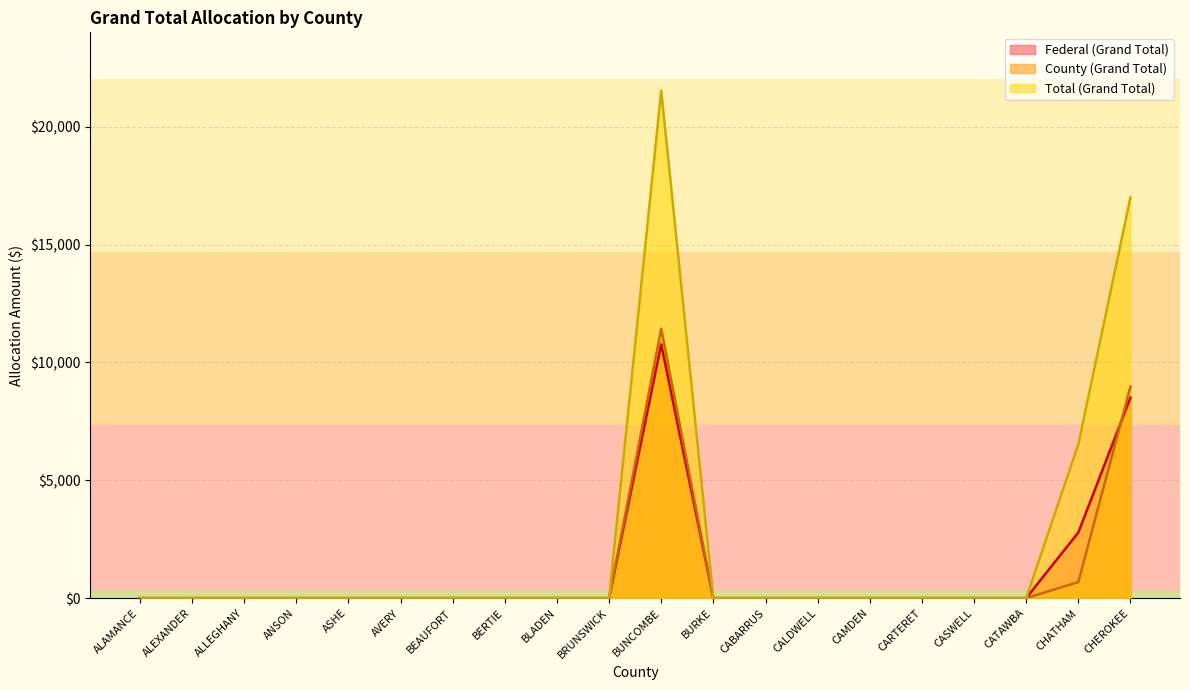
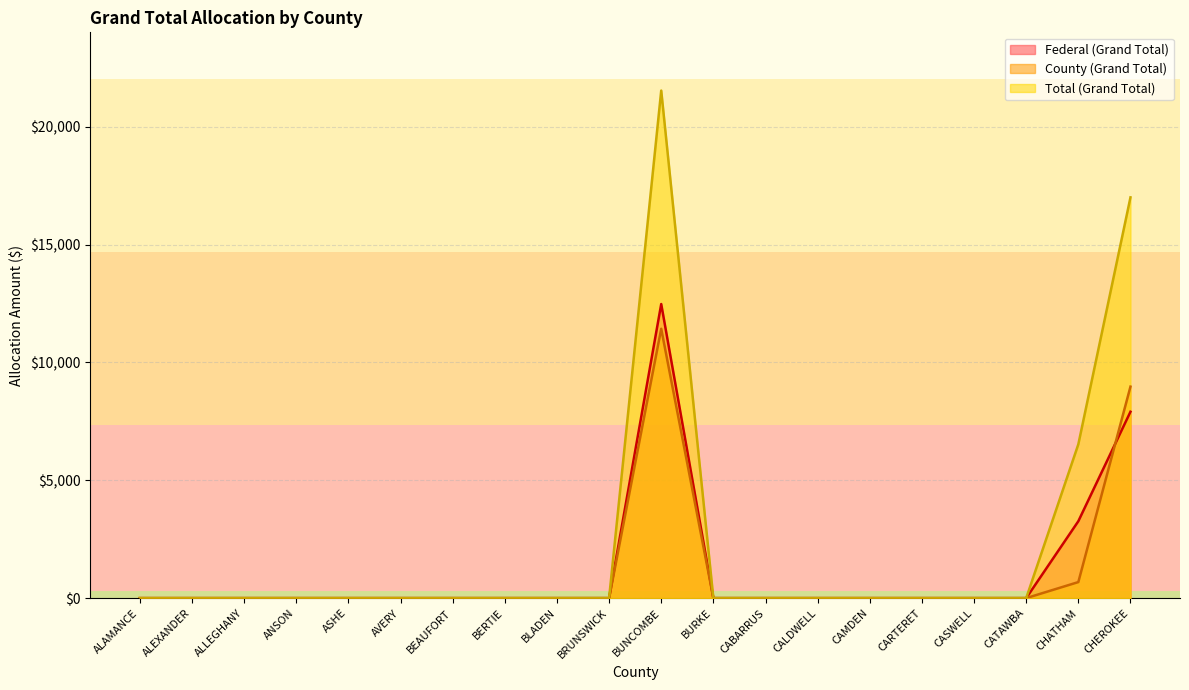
Federal (Grand Total), BUNCOMBE: $10,800 -> $12,500
Federal (Grand Total), CHATHAM: $2,800 -> $3,300
Federal (Grand Total), CHEROKEE: $8,500 -> $7,900
